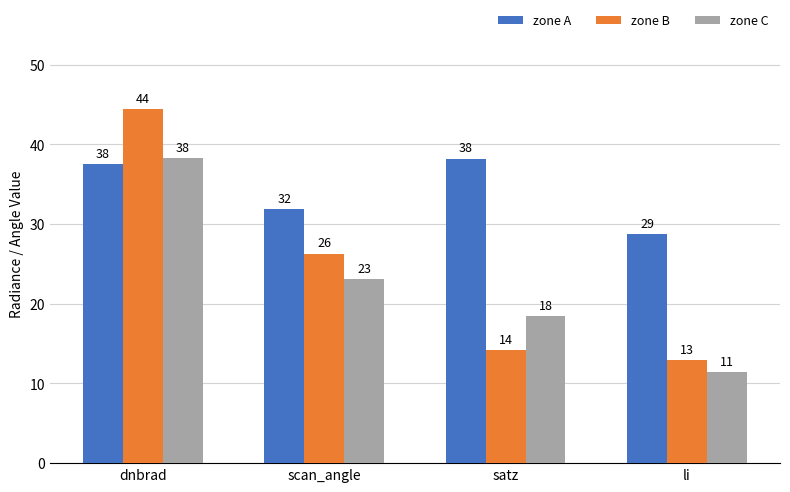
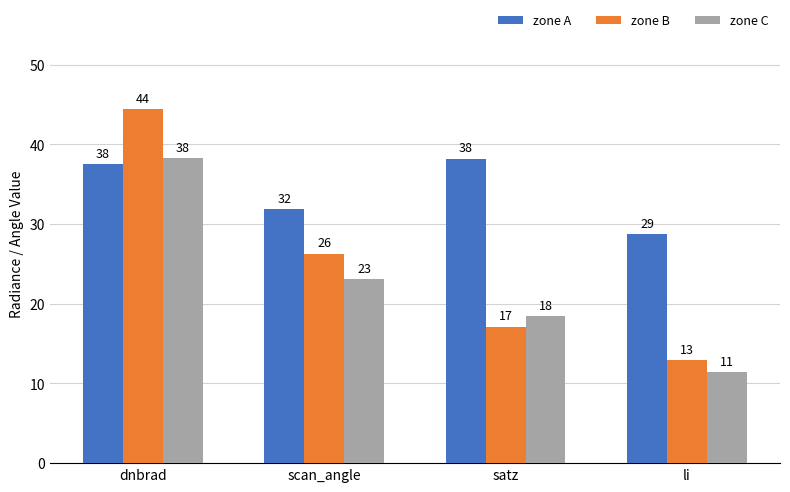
zone B, satz: 14 -> 17
